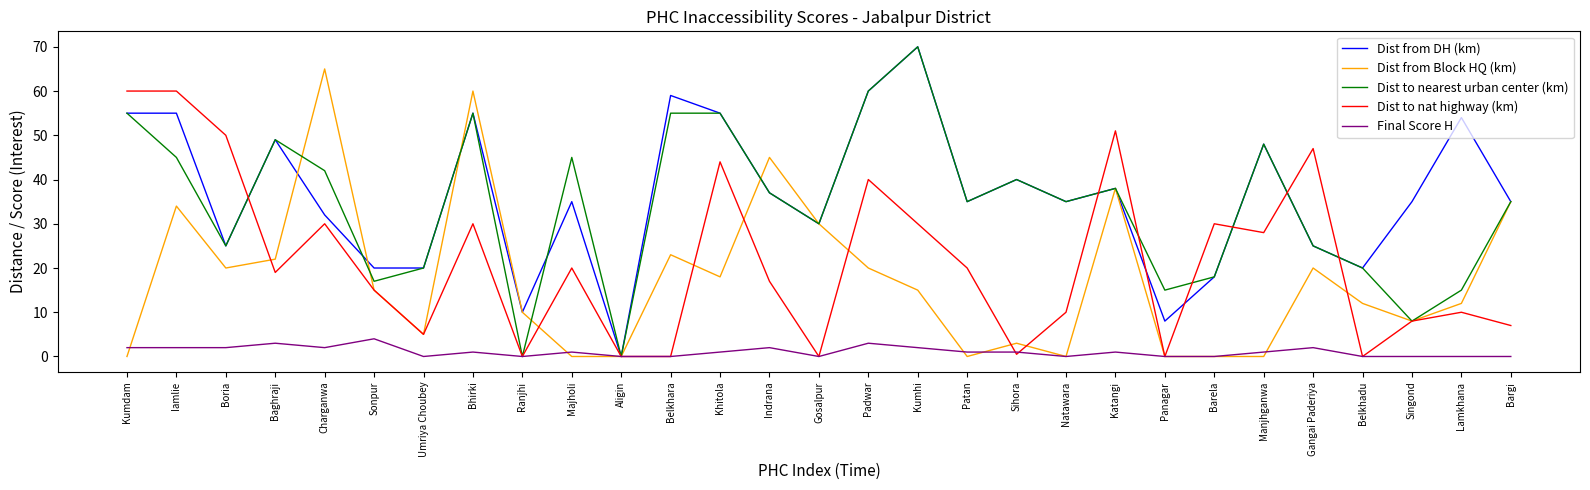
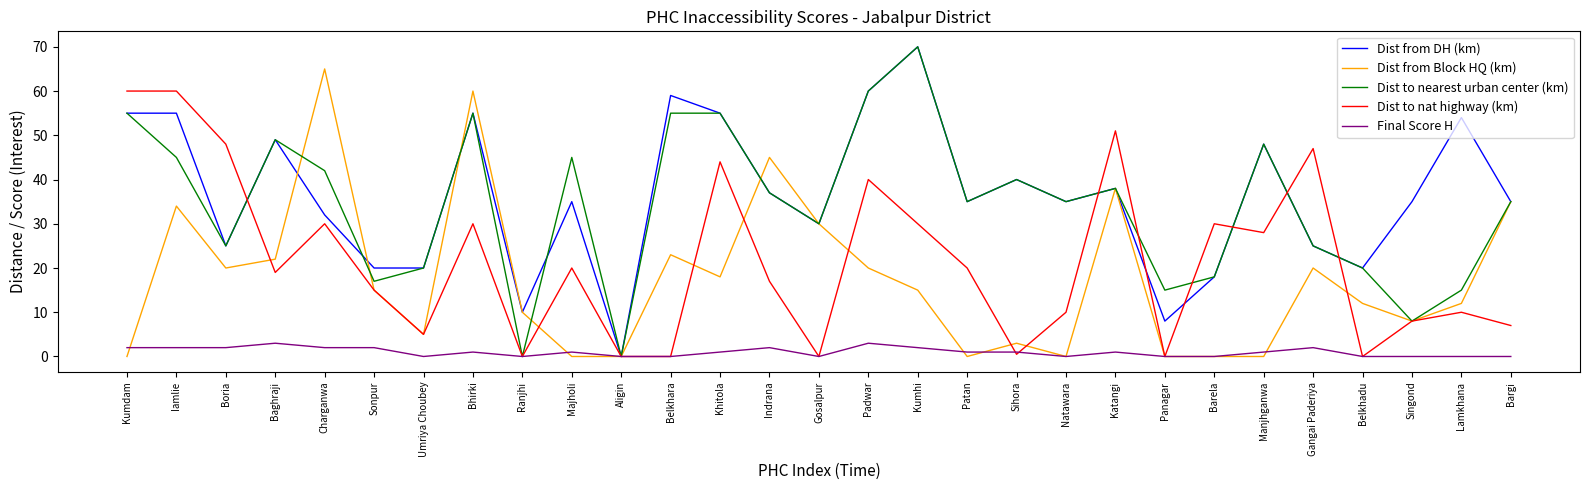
Dist to nat highway (km), Boria: 50 -> 48
Final Score H, Sonpur: 4 -> 2
